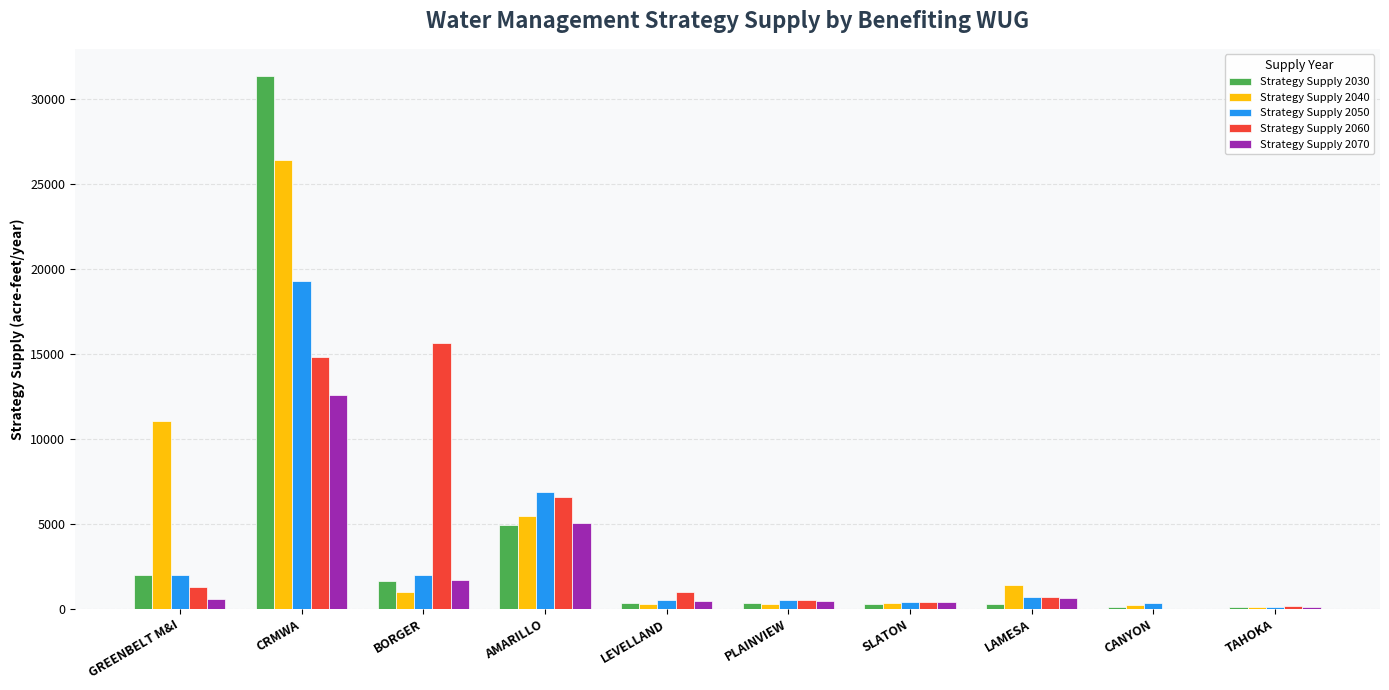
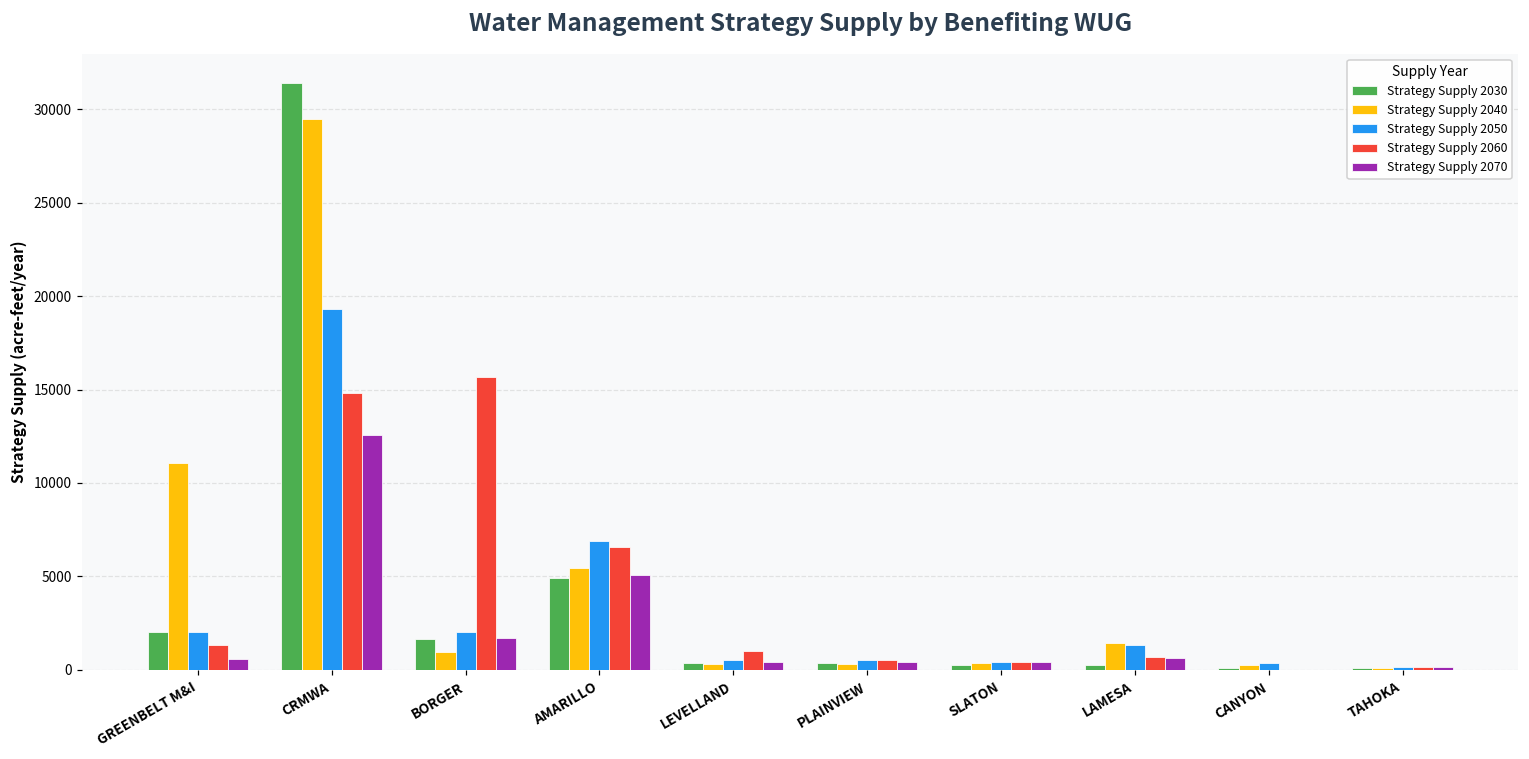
Strategy Supply 2040, CRMWA: 26400 -> 29500
Strategy Supply 2050, LAMESA: 700 -> 1300
